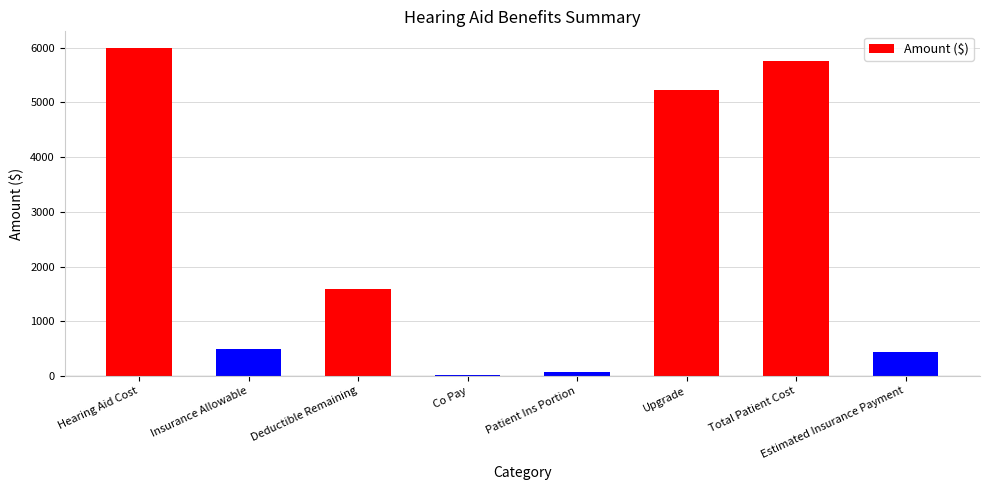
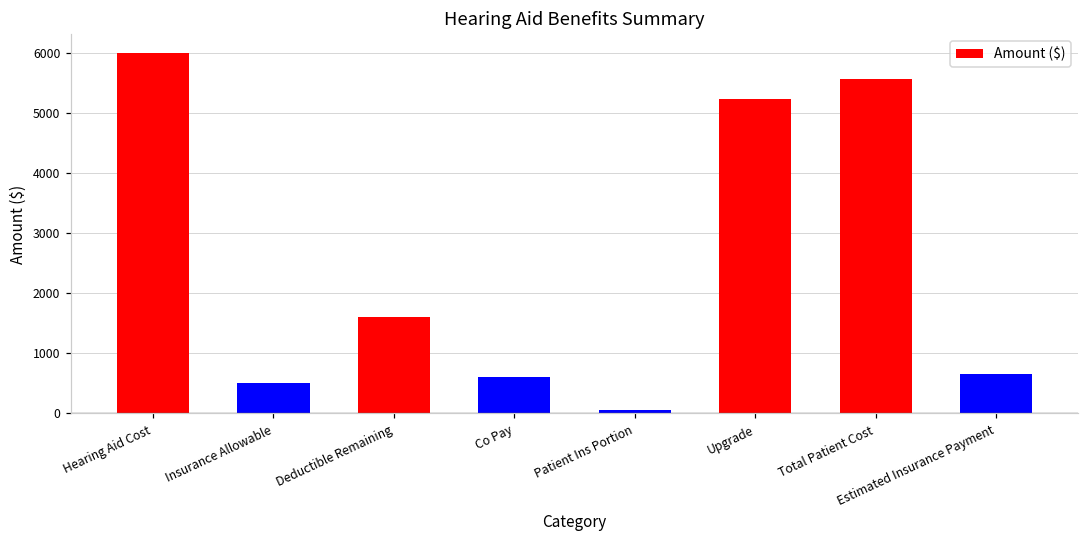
Co Pay: 0 -> 600
Total Patient Cost: 5800 -> 5600
Estimated Insurance Payment: 400 -> 700
